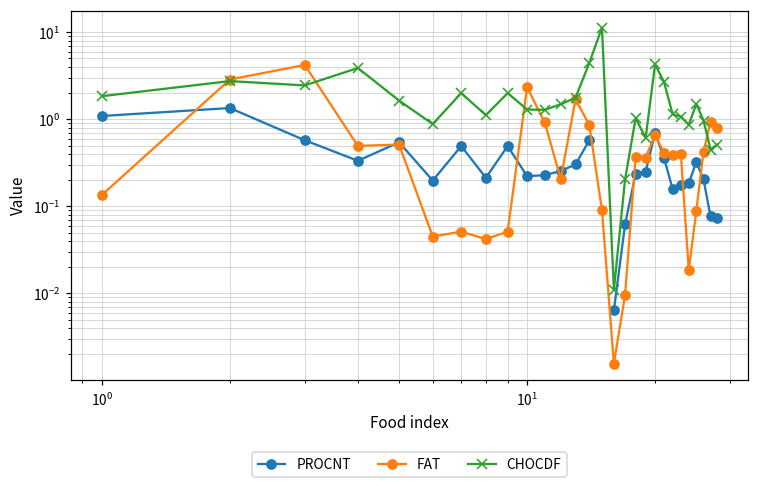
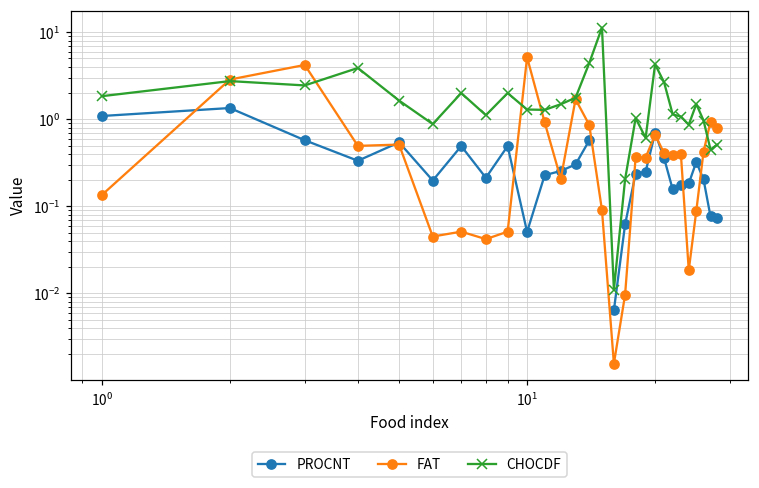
PROCNT, 10^1: 0.22 -> 0.05
FAT, 10^1: 2.3 -> 5
